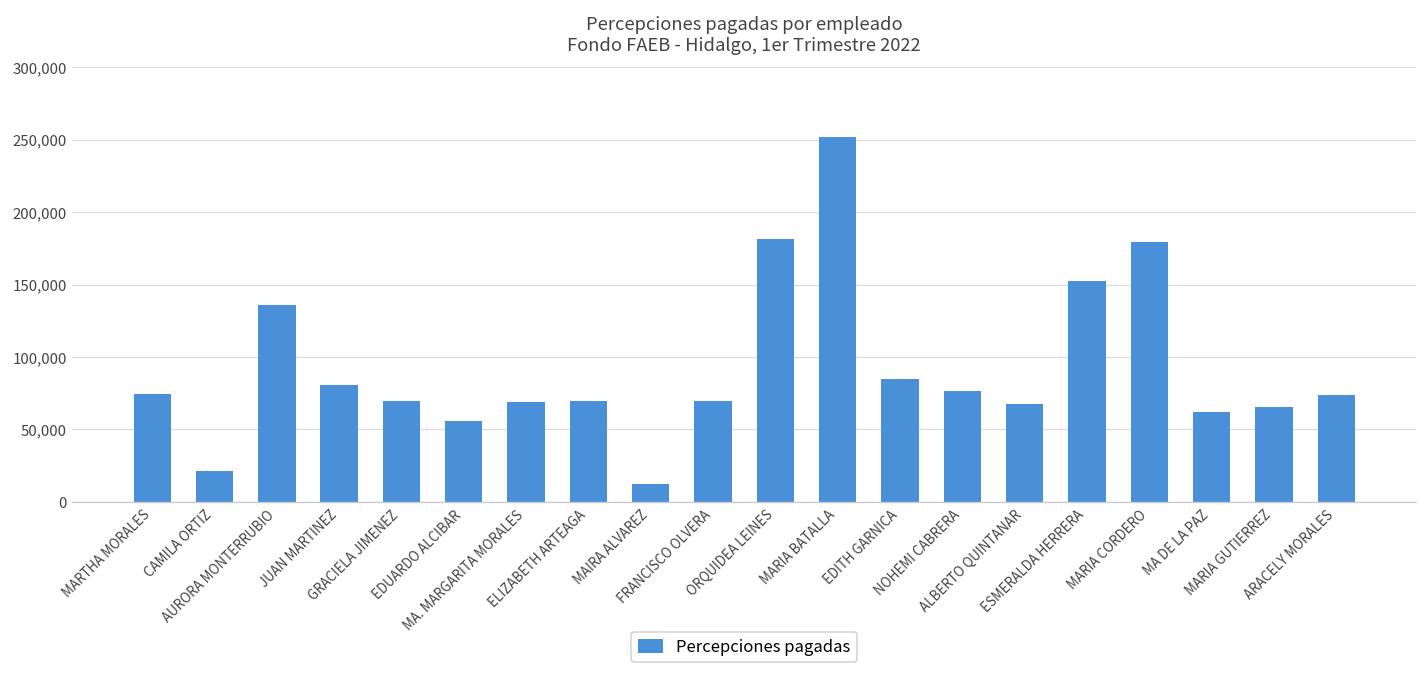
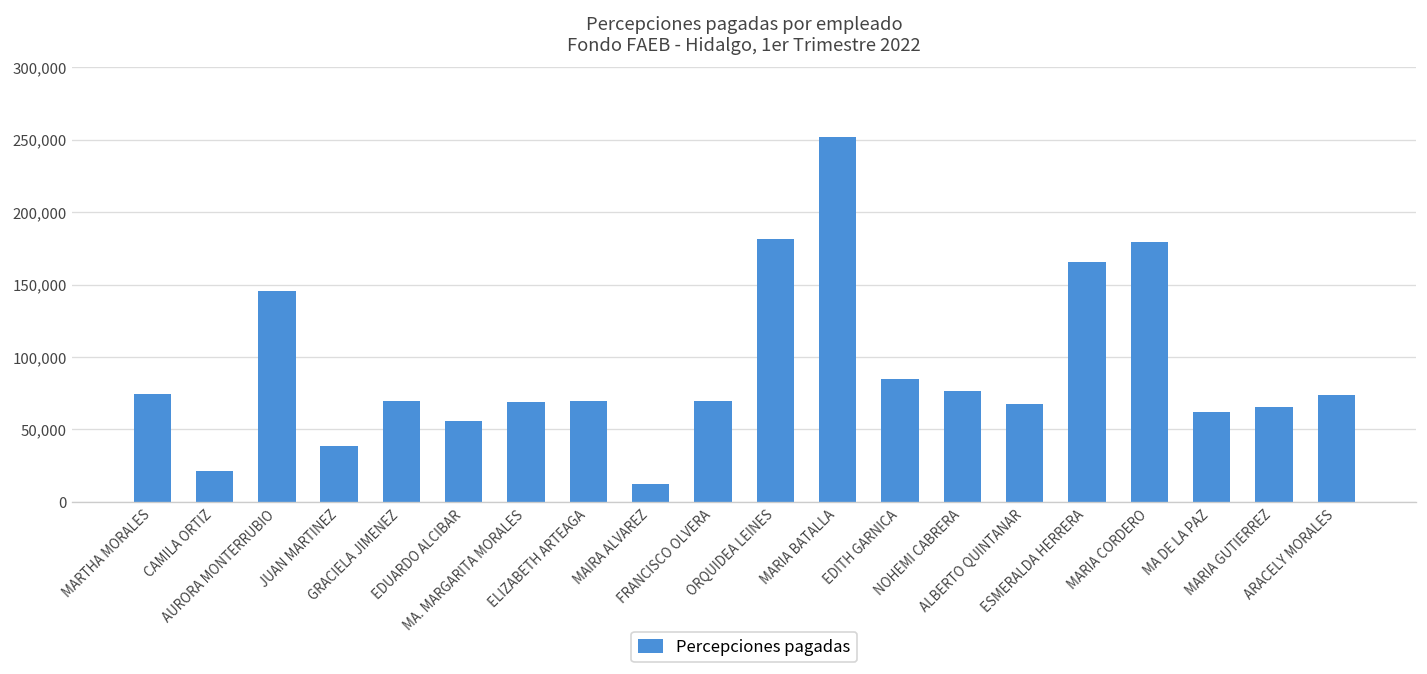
AURORA MONTERRUBIO: 136,000 -> 145,000
JUAN MARTINEZ: 80,000 -> 38,000
ESMERALDA HERRERA: 152,000 -> 166,000
